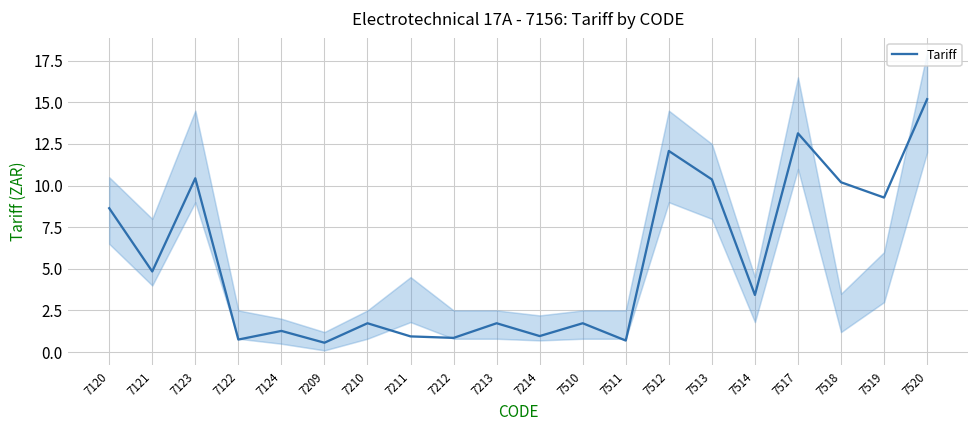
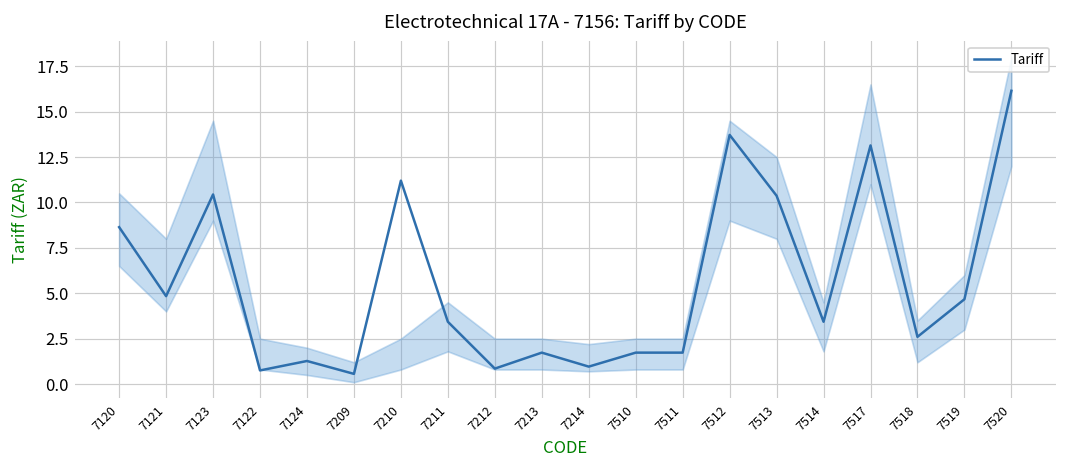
Tariff, 7210: 1.7 -> 11.2
Tariff, 7211: 0.9 -> 3.4
Tariff, 7511: 0.7 -> 1.7
Tariff, 7512: 12.1 -> 13.7
Tariff, 7518: 10.2 -> 2.6
Tariff, 7519: 9.3 -> 4.7
Tariff, 7520: 15.2 -> 16.2
